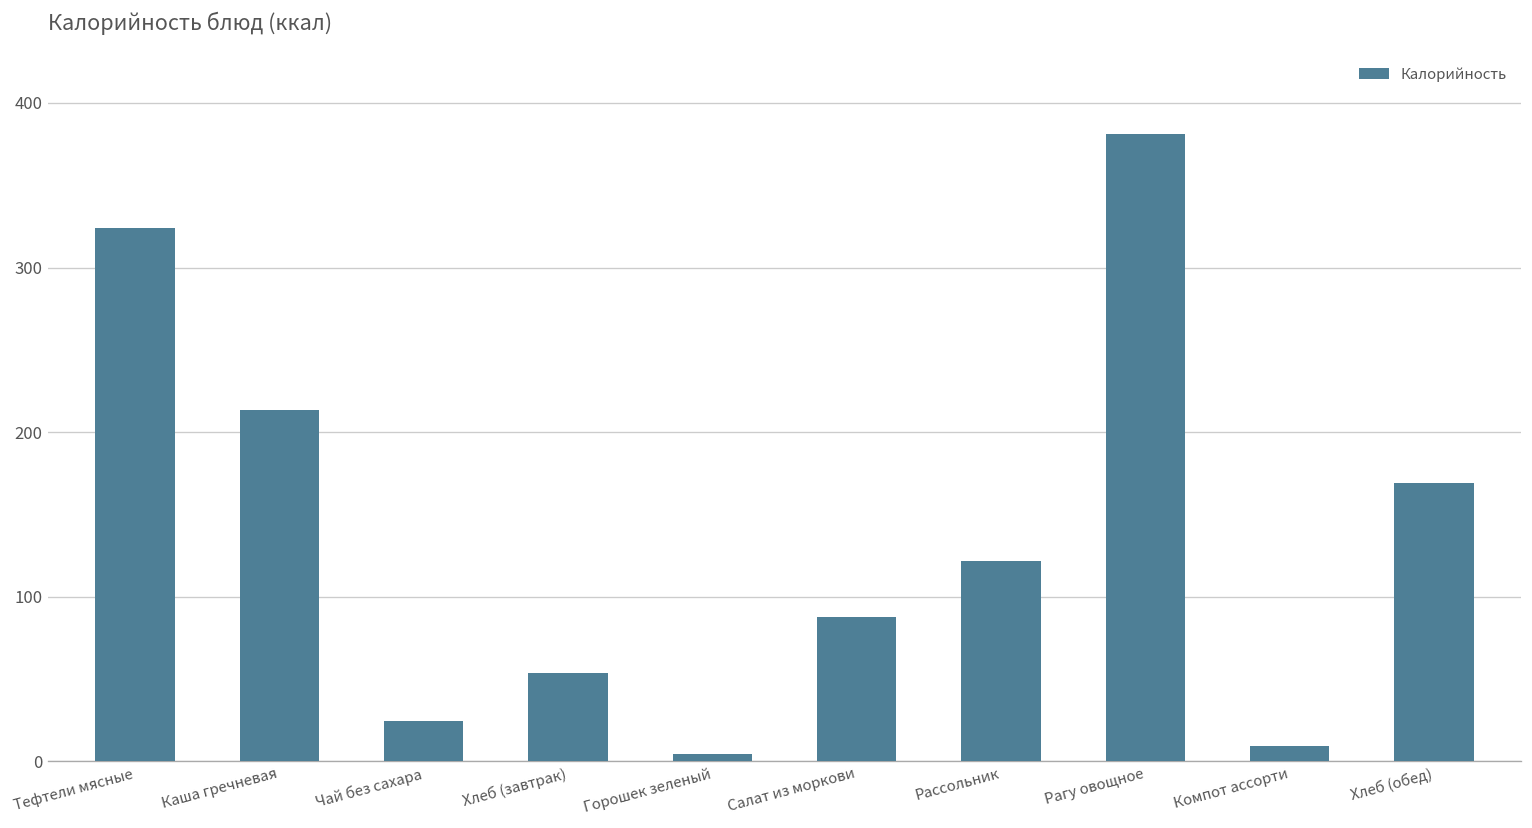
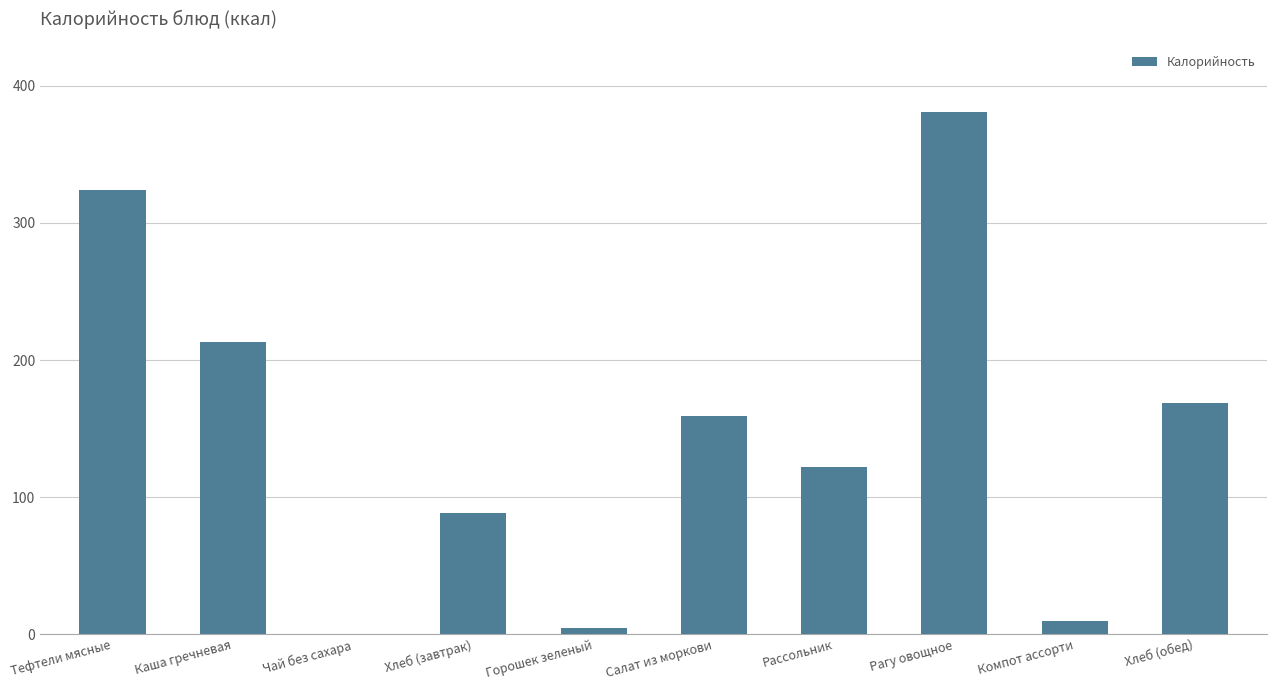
Чай без сахара: 24 -> 0
Хлеб (завтрак): 54 -> 88
Салат из моркови: 88 -> 159
